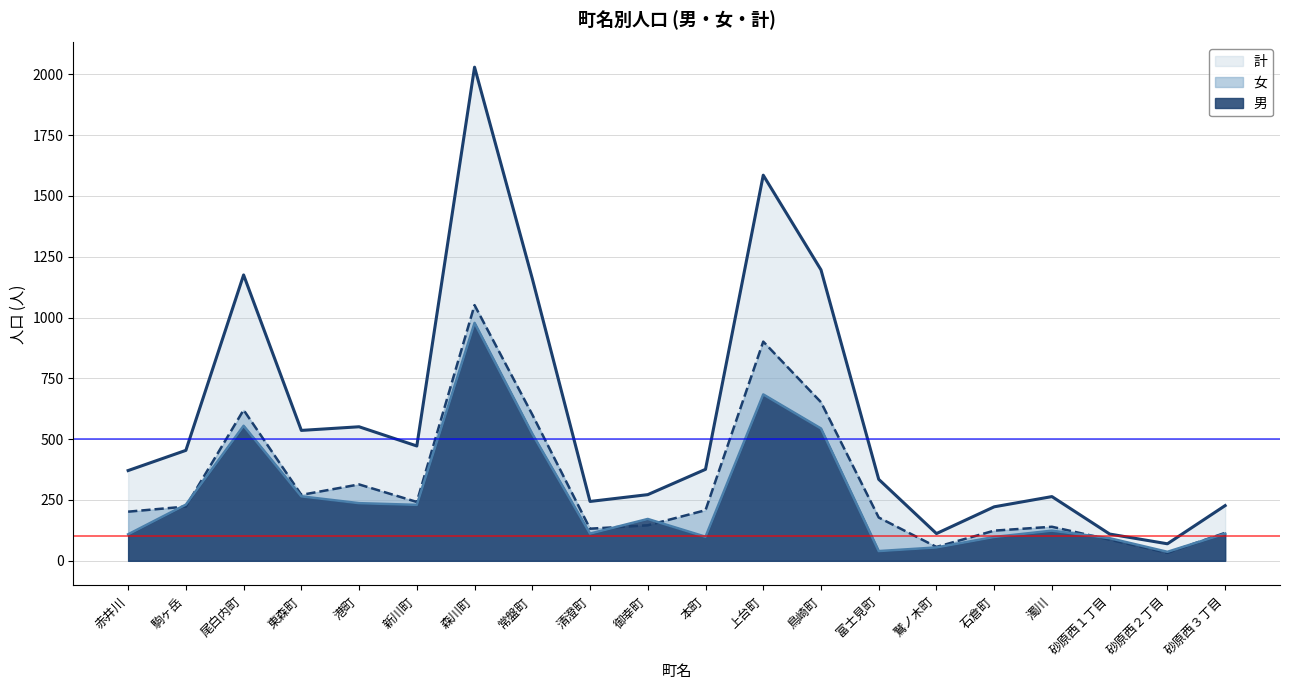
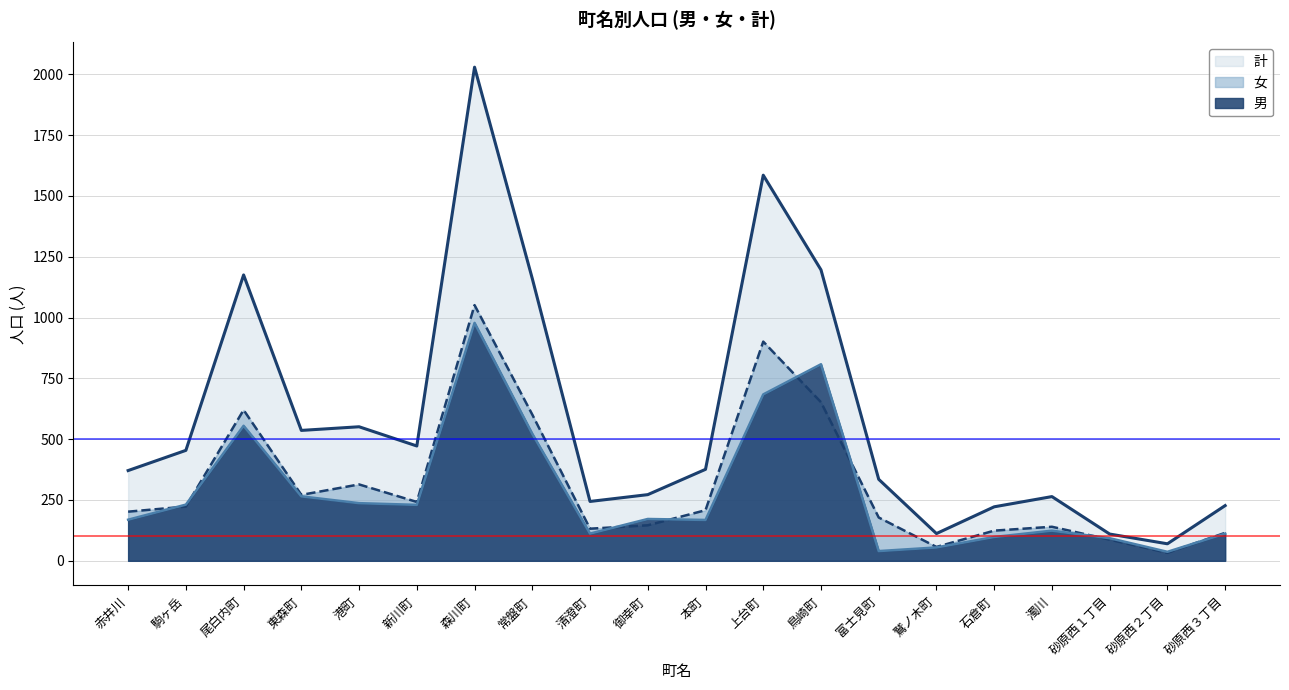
男, 赤井川: 110 -> 170
男, 本町: 100 -> 170
男, 鳥崎町: 540 -> 810
